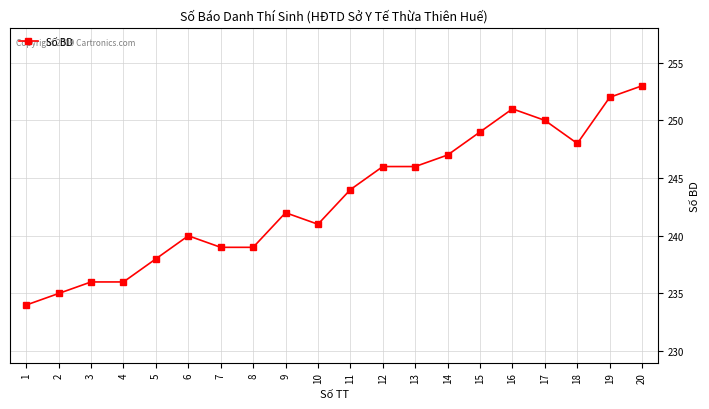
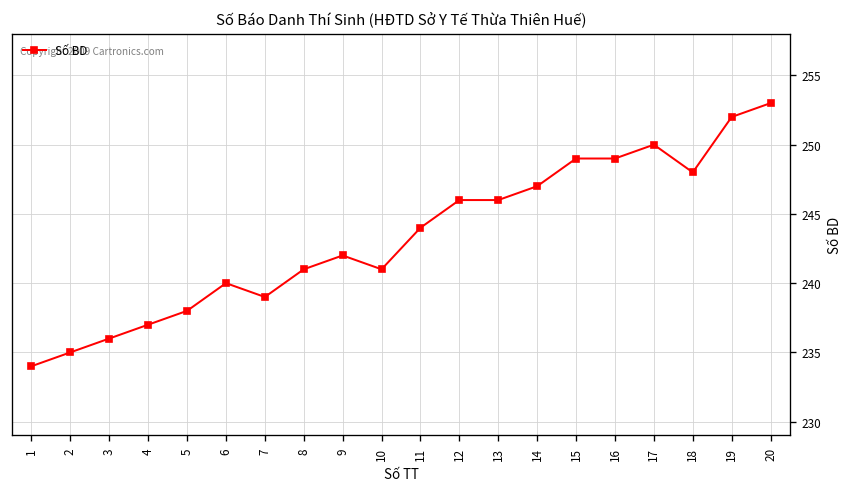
4: 236 -> 237
8: 239 -> 241
16: 251 -> 249
